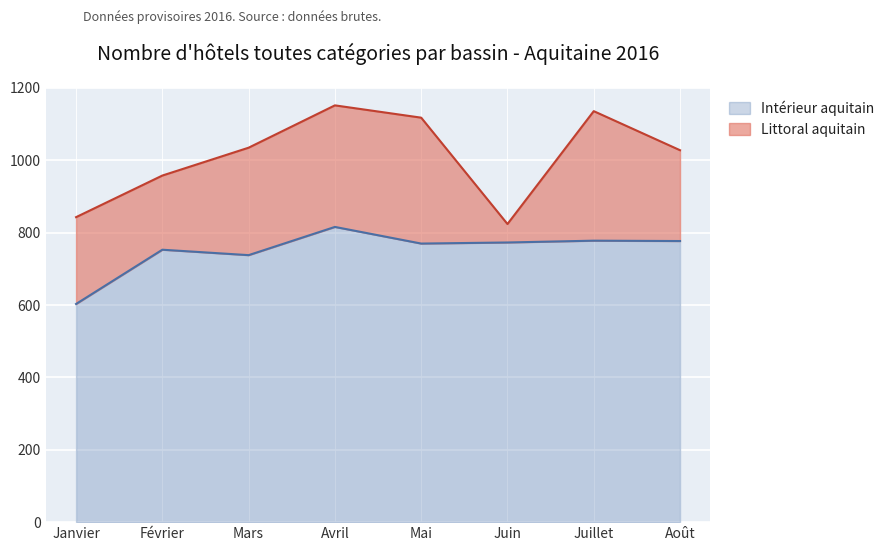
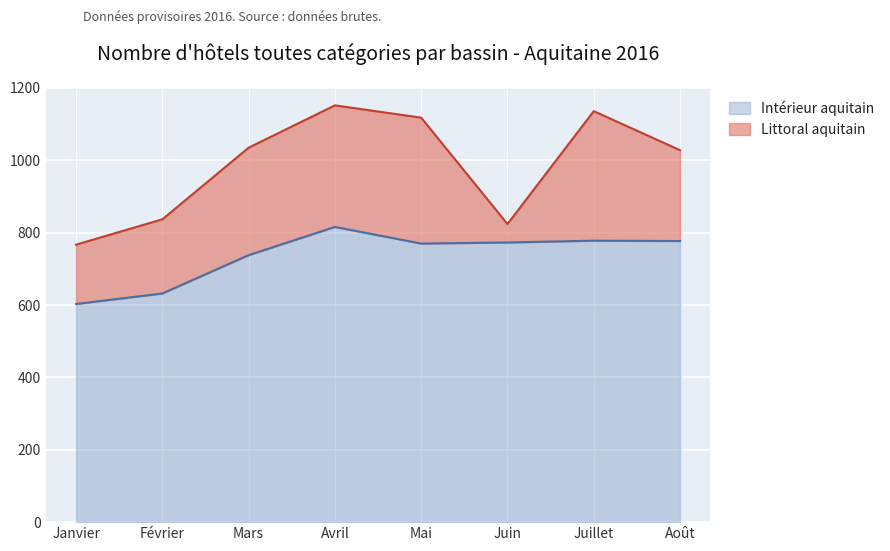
Littoral aquitain, Janvier: 240 -> 160
Intérieur aquitain, Février: 750 -> 630
